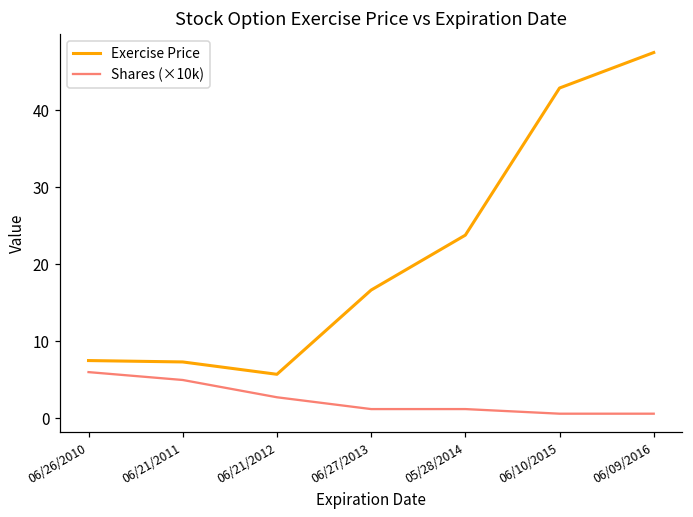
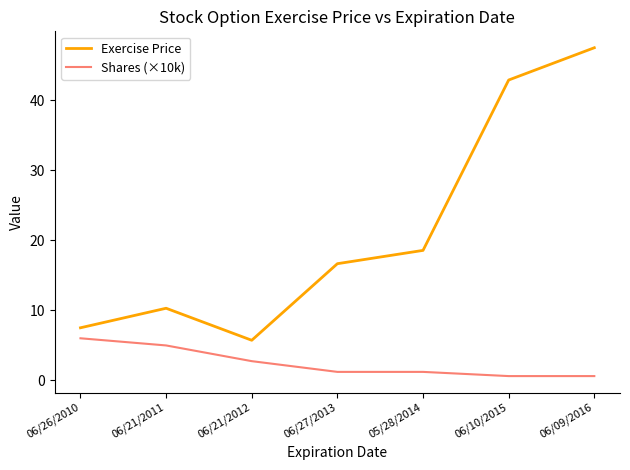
Exercise Price, 06/21/2011: 7 -> 10
Exercise Price, 05/28/2014: 24 -> 19
